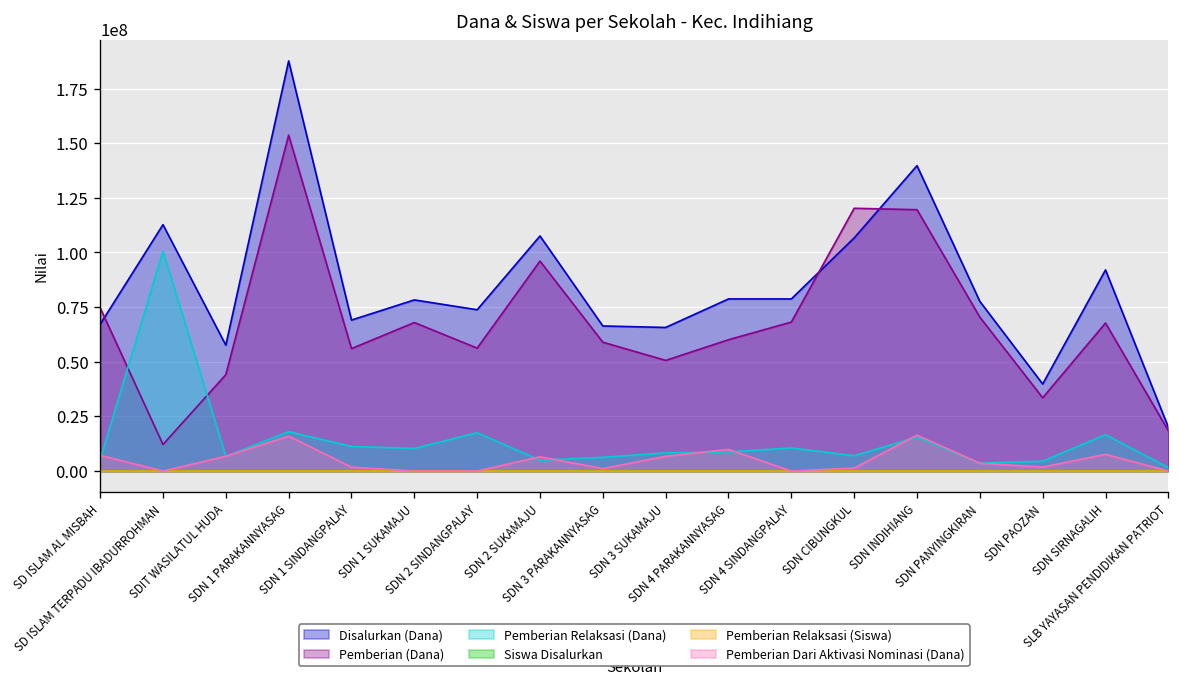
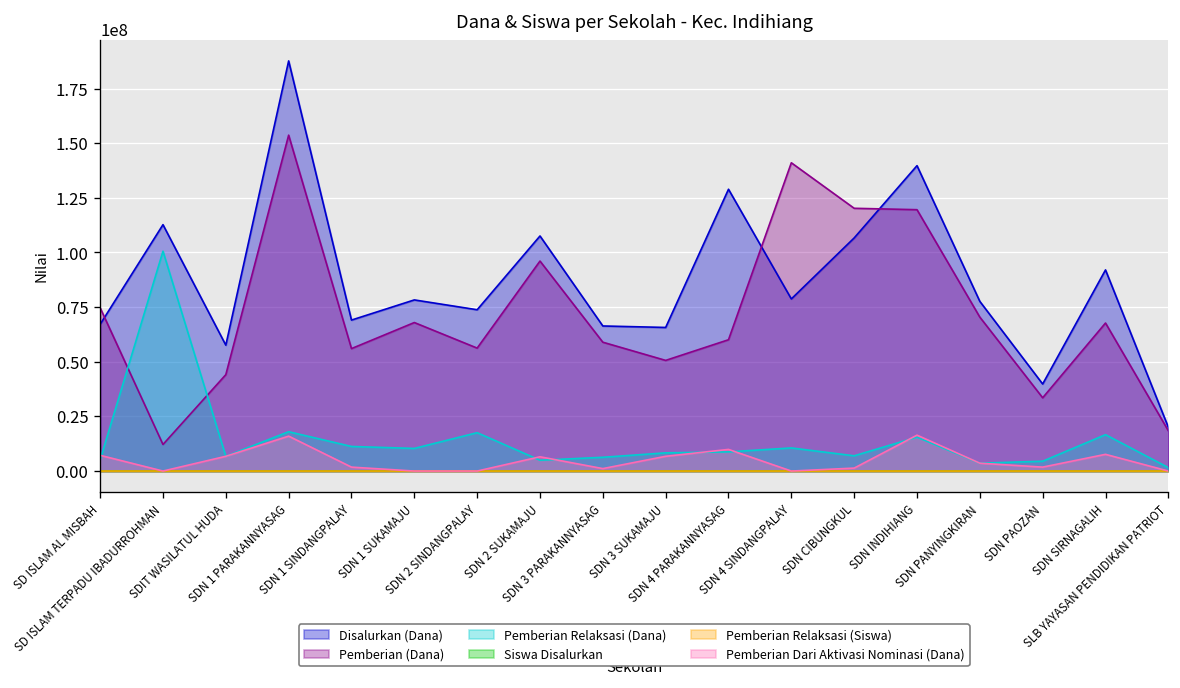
Disalurkan (Dana), SDN 4 PARAKANNYASAG: 79000000 -> 129000000
Pemberian (Dana), SDN 4 SINDANGPALAY: 68000000 -> 141000000
